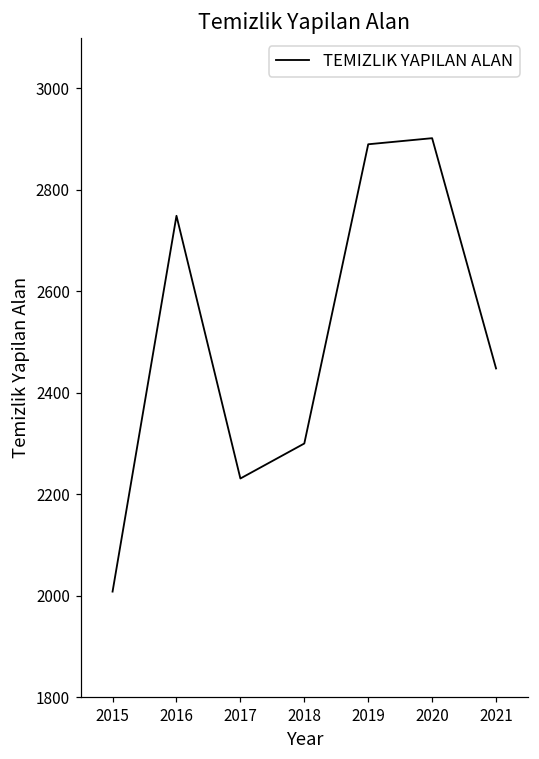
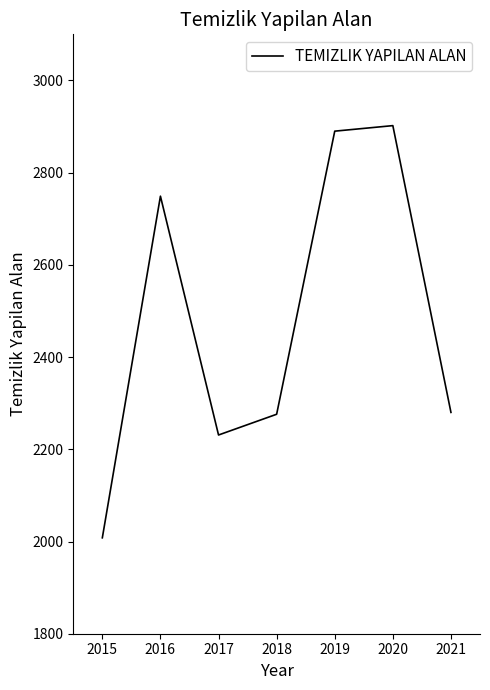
2018: 2300 -> 2280
2021: 2450 -> 2280
